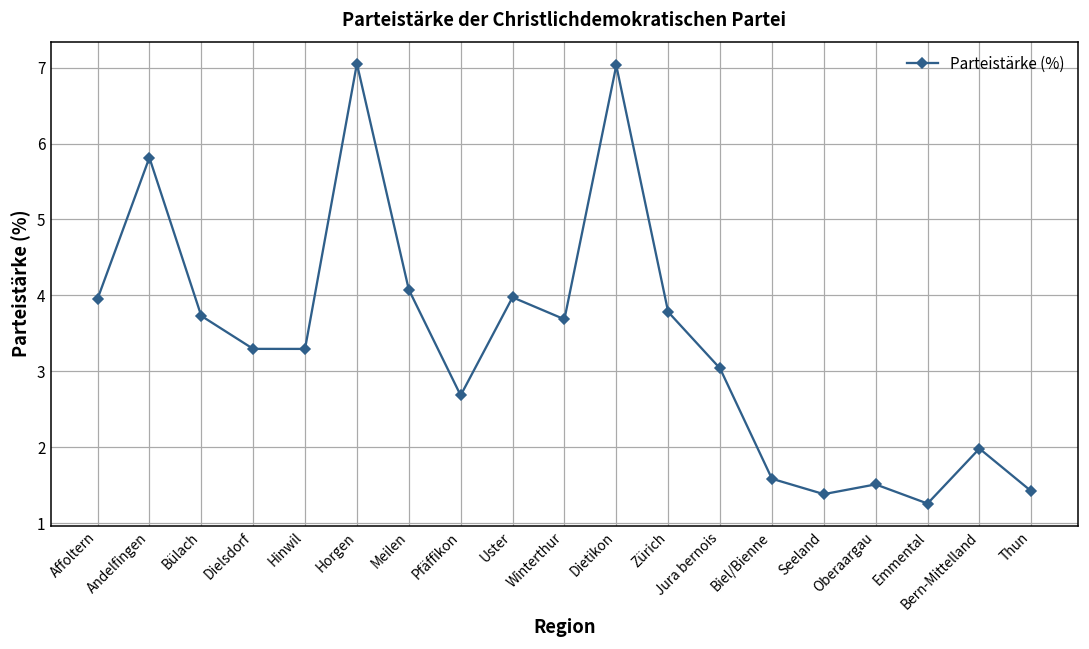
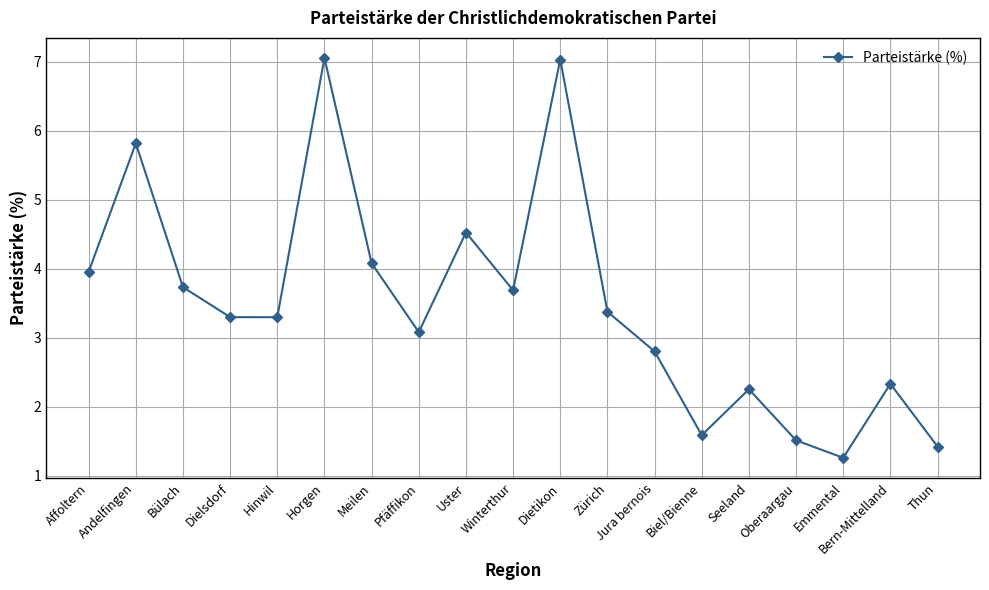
Pfäffikon: 2.7 -> 3.1
Uster: 4.0 -> 4.5
Zürich: 3.8 -> 3.4
Jura bernois: 3.0 -> 2.8
Seeland: 1.4 -> 2.3
Bern-Mittelland: 2.0 -> 2.3
